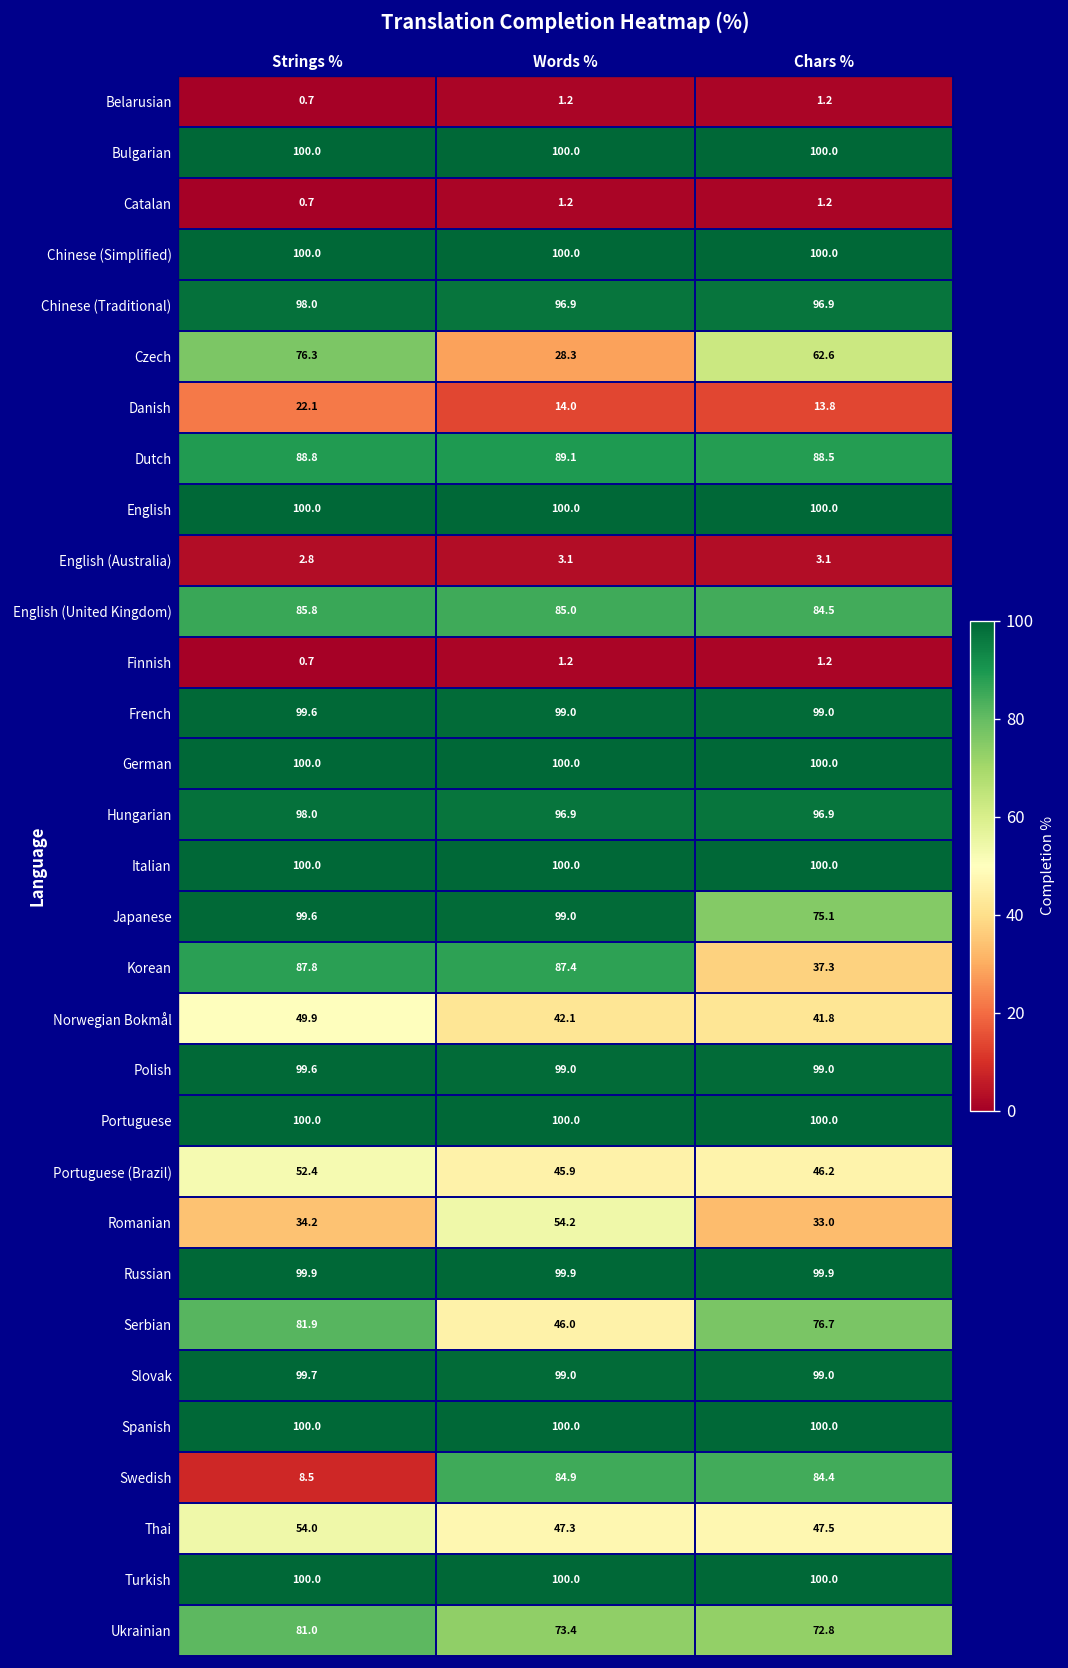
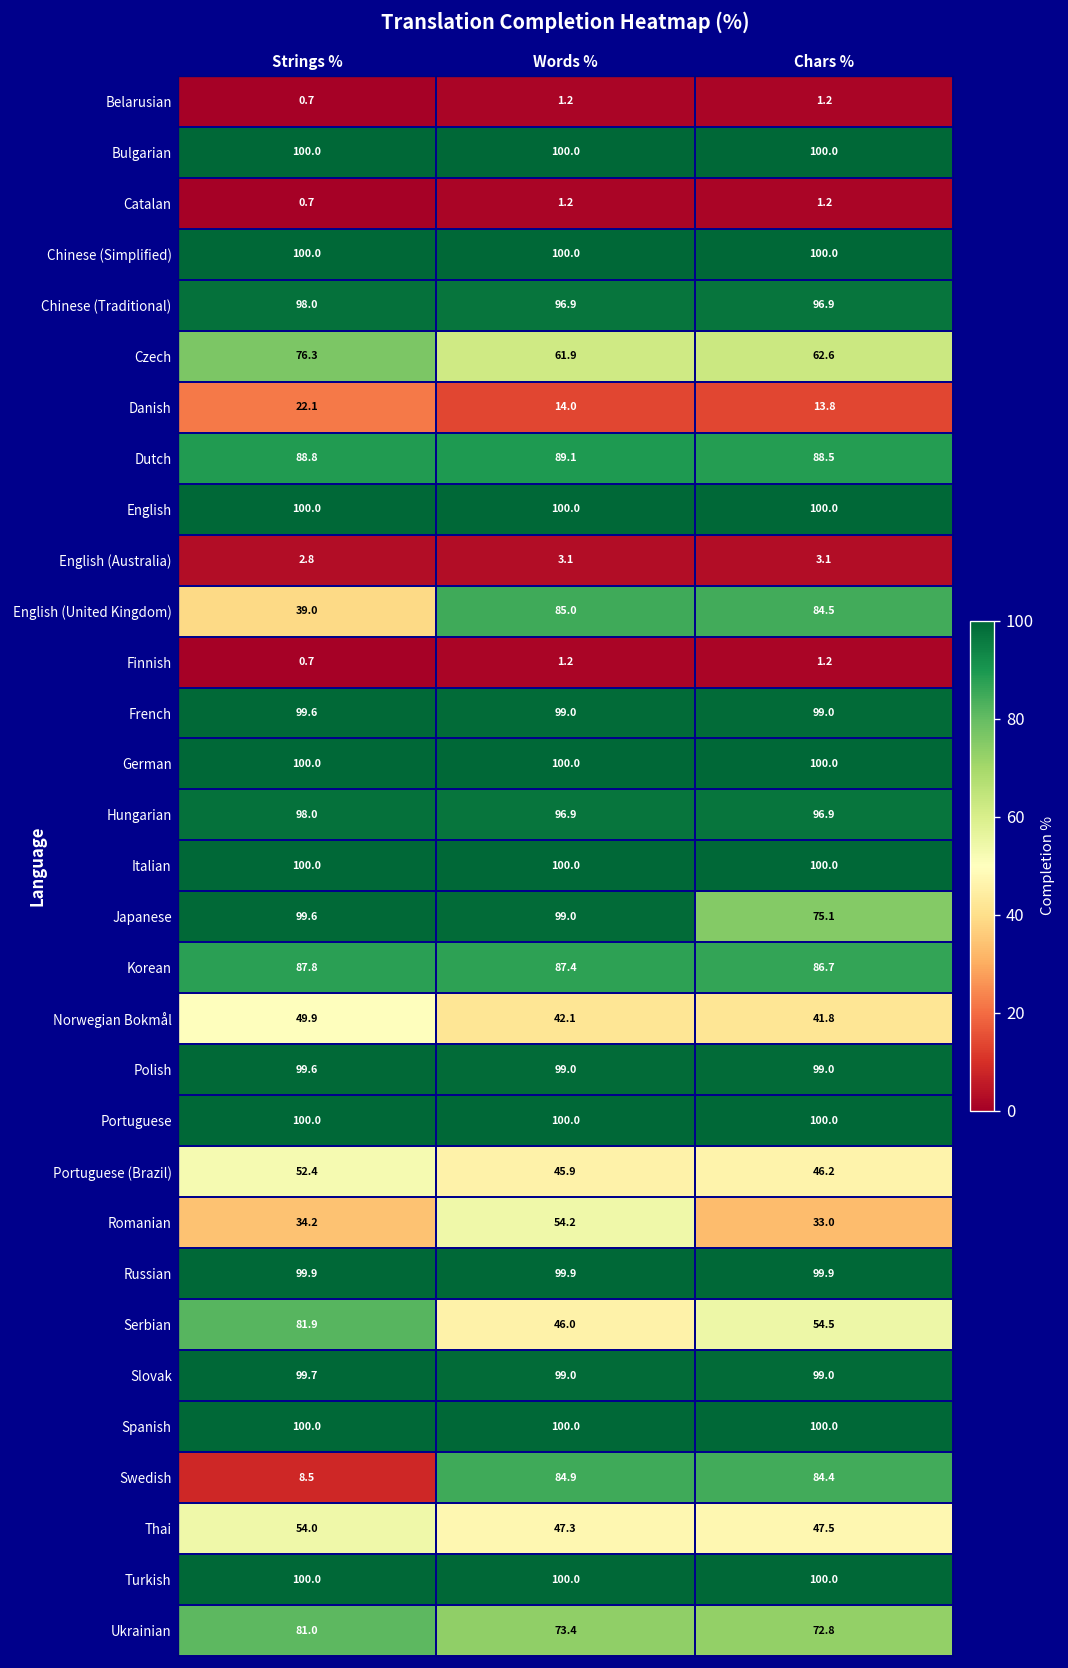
Czech, Words %: 28.3 -> 61.9
English (United Kingdom), Strings %: 85.8 -> 39.0
Korean, Chars %: 37.3 -> 86.7
Serbian, Chars %: 76.7 -> 54.5
